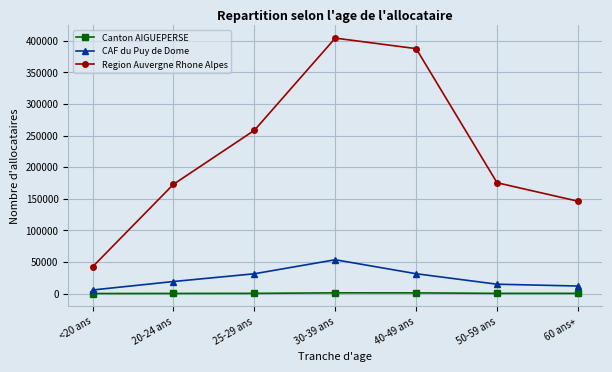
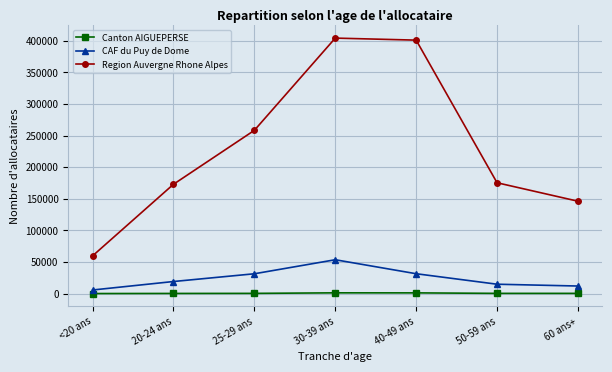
Region Auvergne Rhone Alpes, <20 ans: 40000 -> 60000
Region Auvergne Rhone Alpes, 40-49 ans: 390000 -> 400000
